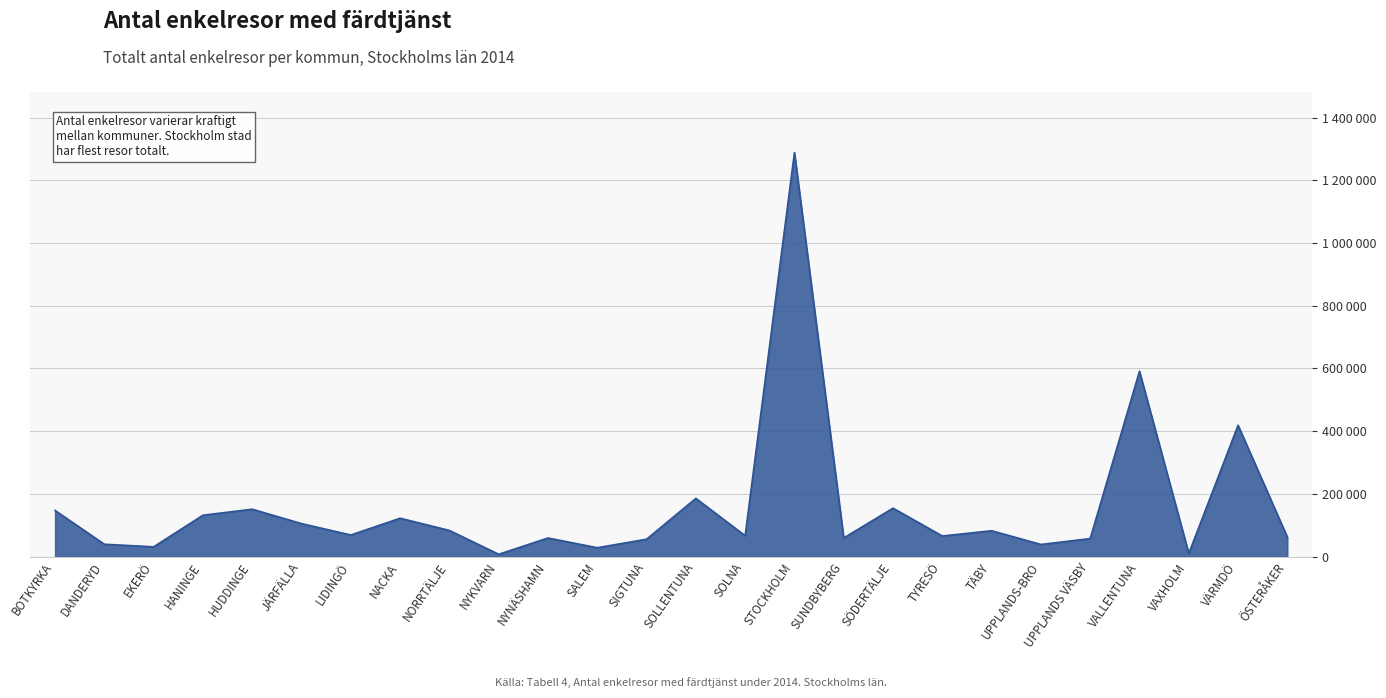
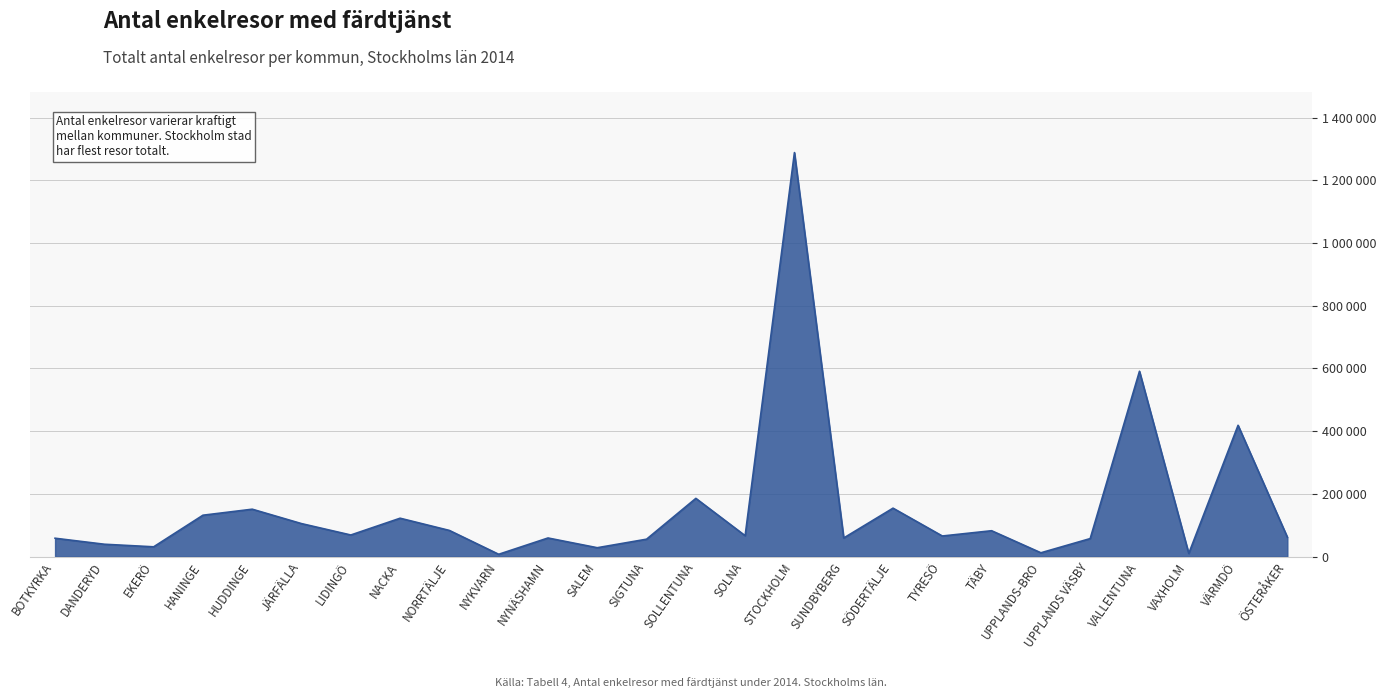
BOTKYRKA: 150000 -> 60000
UPPLANDS-BRO: 40000 -> 10000
